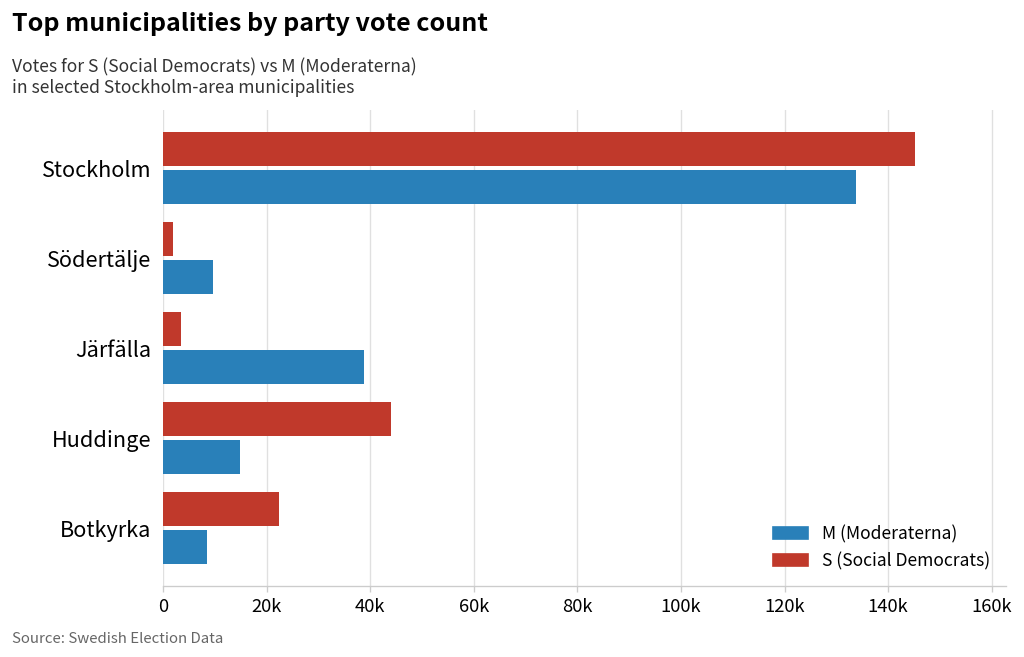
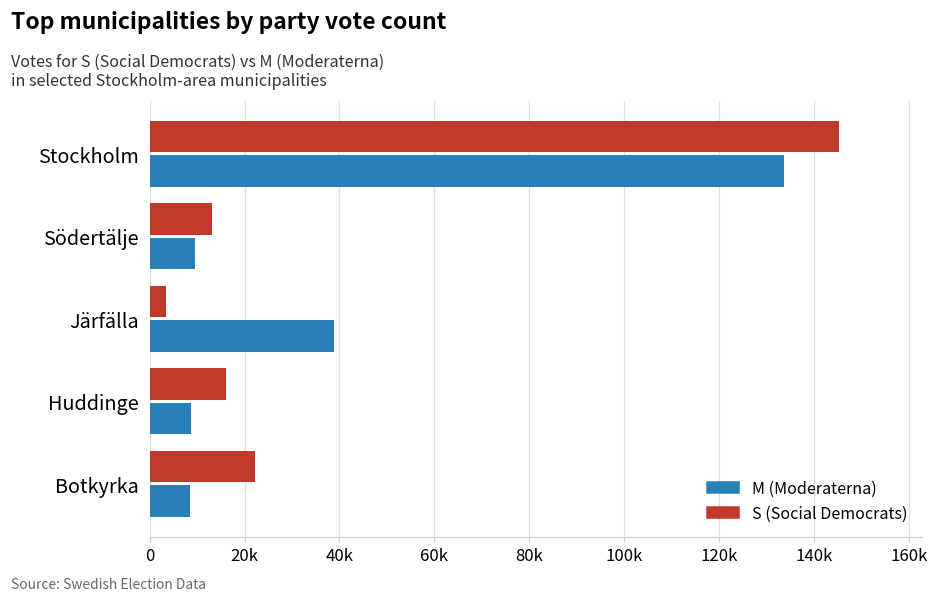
S (Social Democrats), Södertälje: 2000 -> 13000
S (Social Democrats), Huddinge: 44000 -> 16000
M (Moderaterna), Huddinge: 15000 -> 9000
